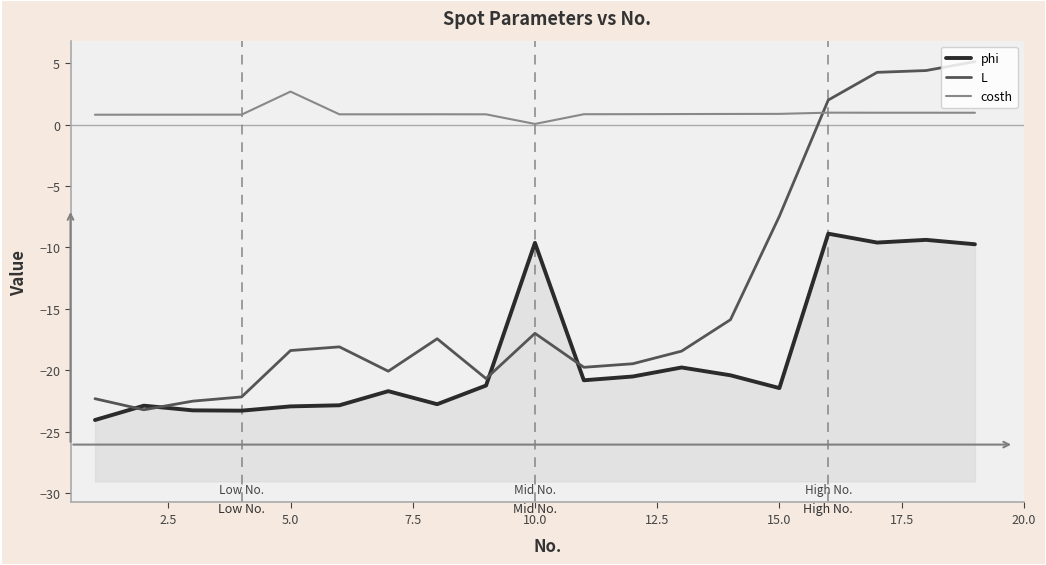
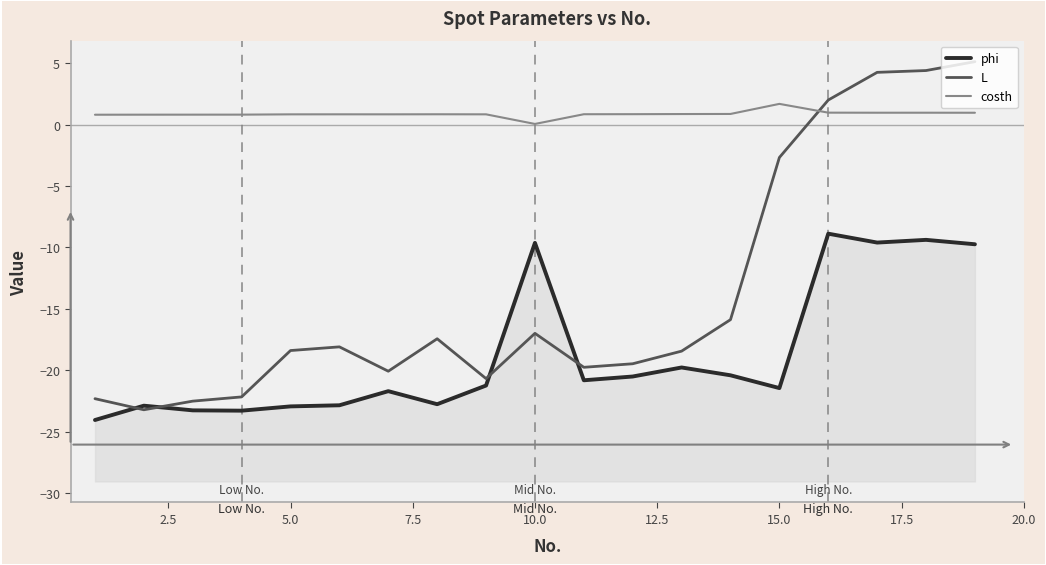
costh, 5.0: 2.7 -> 0.8
L, 15.0: -7.5 -> -2.7
costh, 15.0: 0.9 -> 1.7
